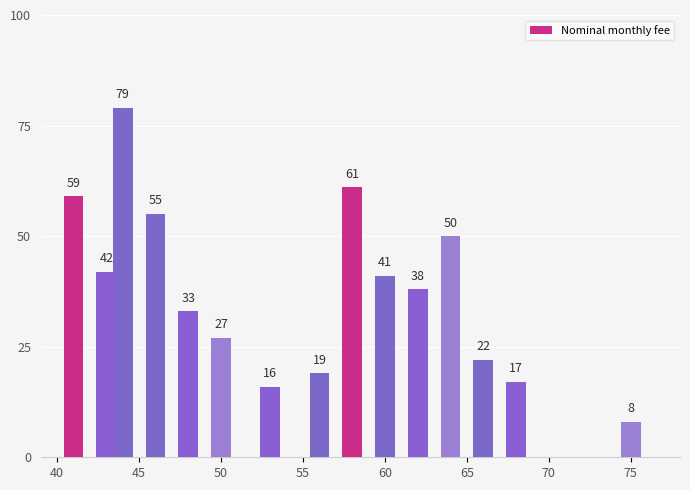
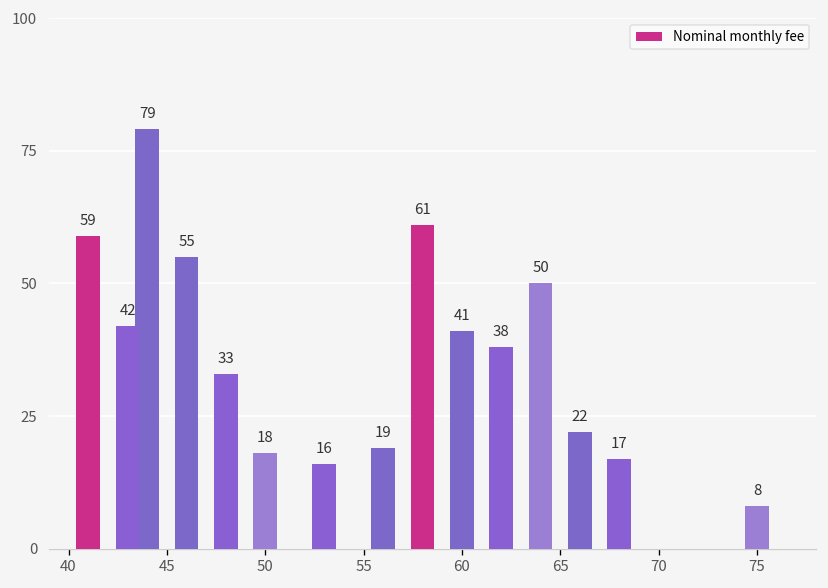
50: 27 -> 18
